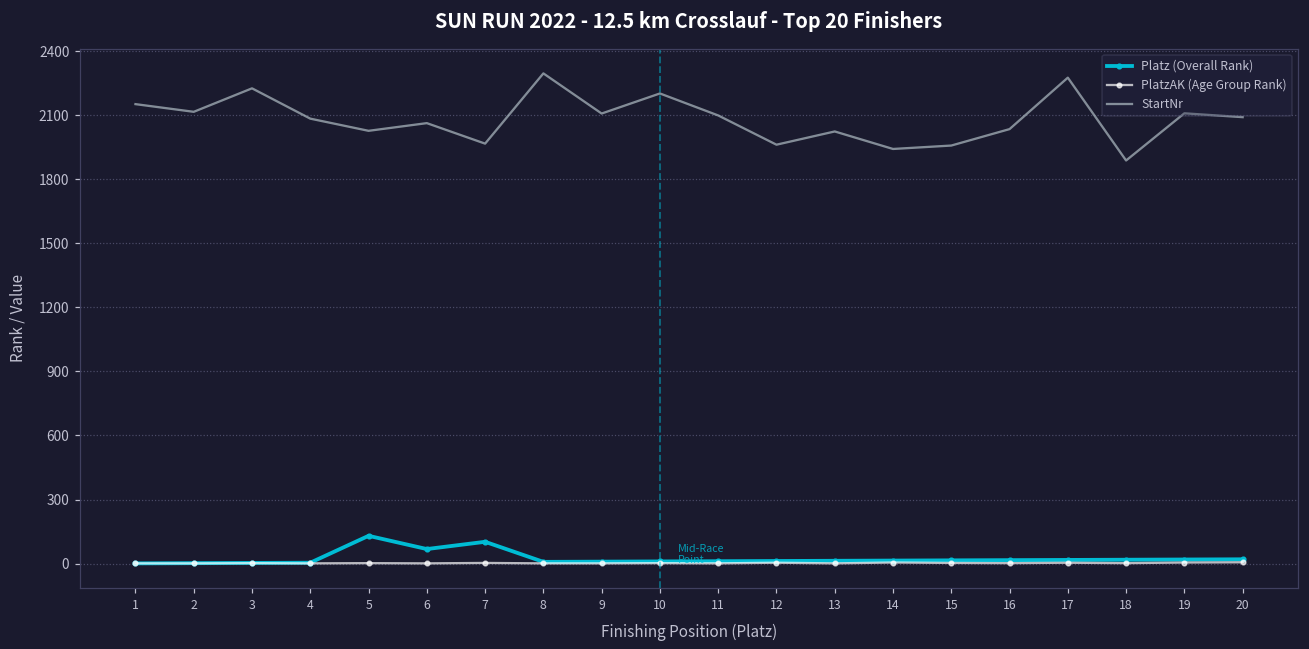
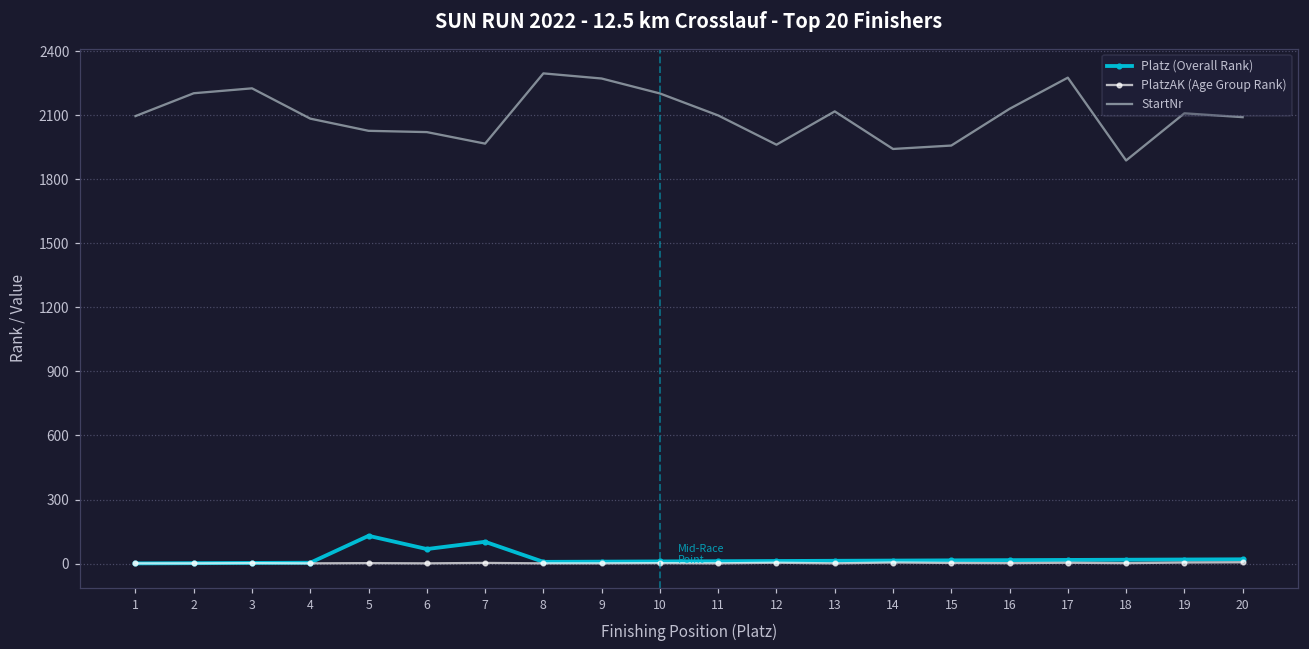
StartNr, 1: 2150 -> 2100
StartNr, 2: 2120 -> 2200
StartNr, 6: 2060 -> 2020
StartNr, 9: 2110 -> 2270
StartNr, 13: 2020 -> 2120
StartNr, 16: 2040 -> 2130
